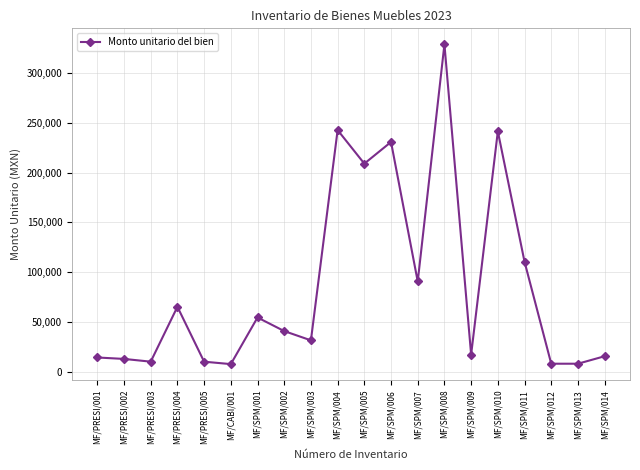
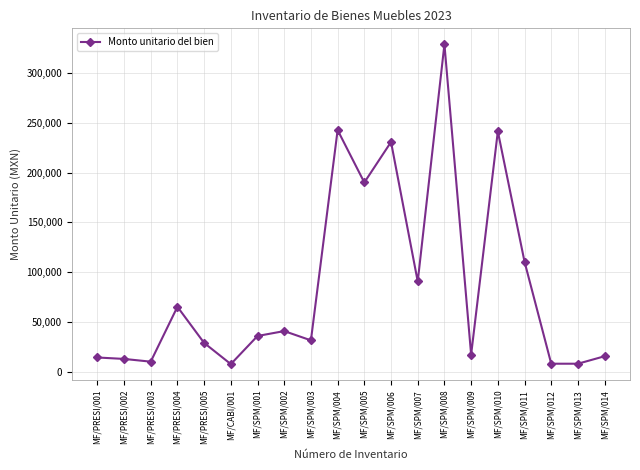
MF/PRESI/005: 10,000 -> 30,000
MF/SPM/001: 50,000 -> 40,000
MF/SPM/005: 210,000 -> 190,000
